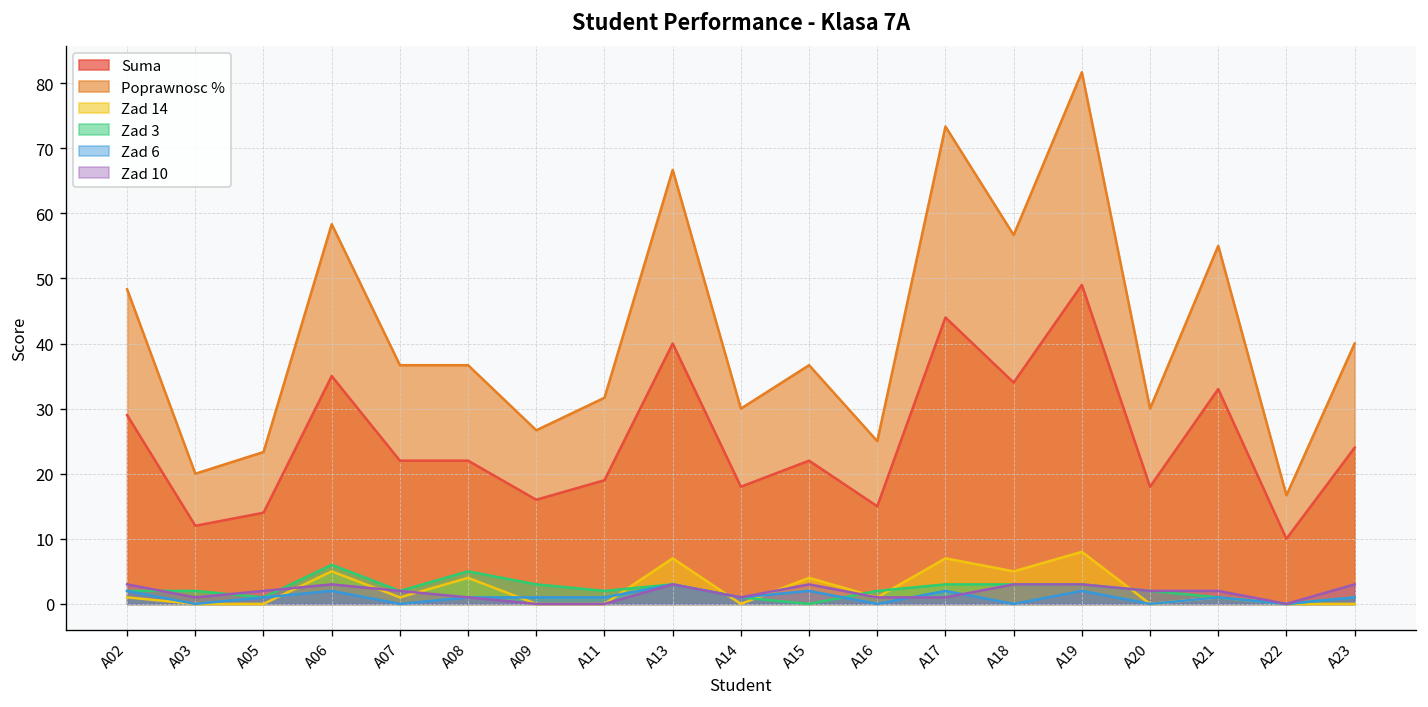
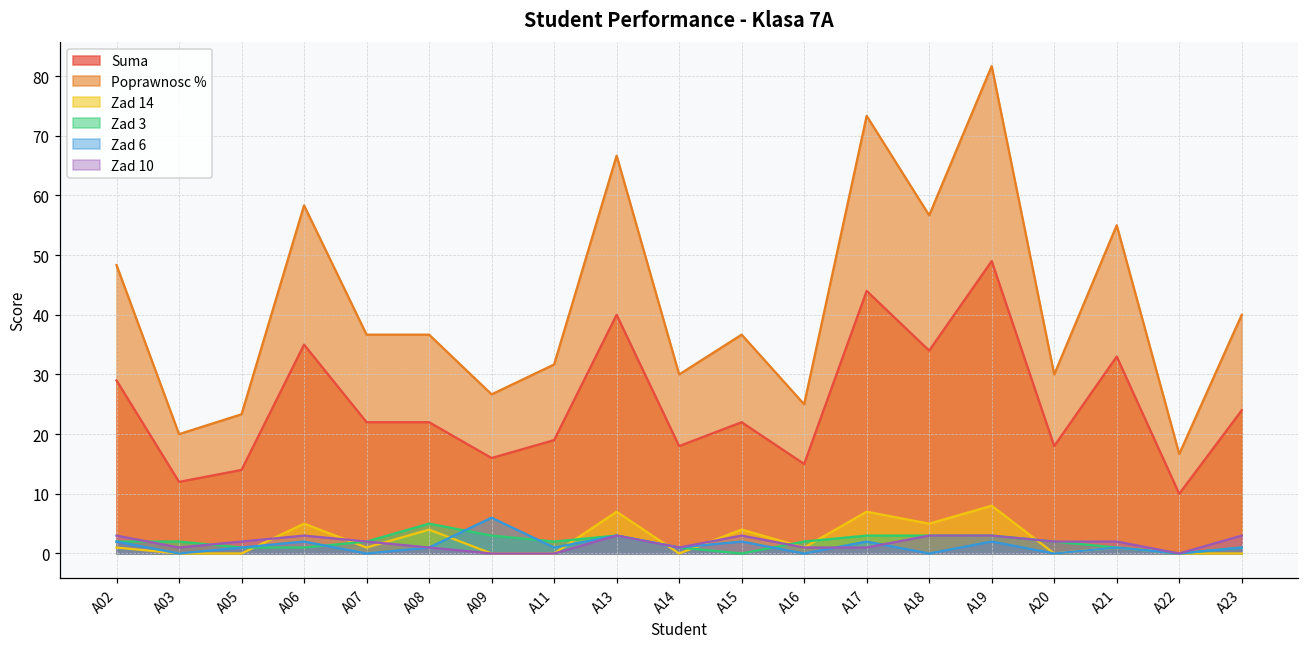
Zad 3, A06: 6 -> 1
Zad 6, A09: 1 -> 6
